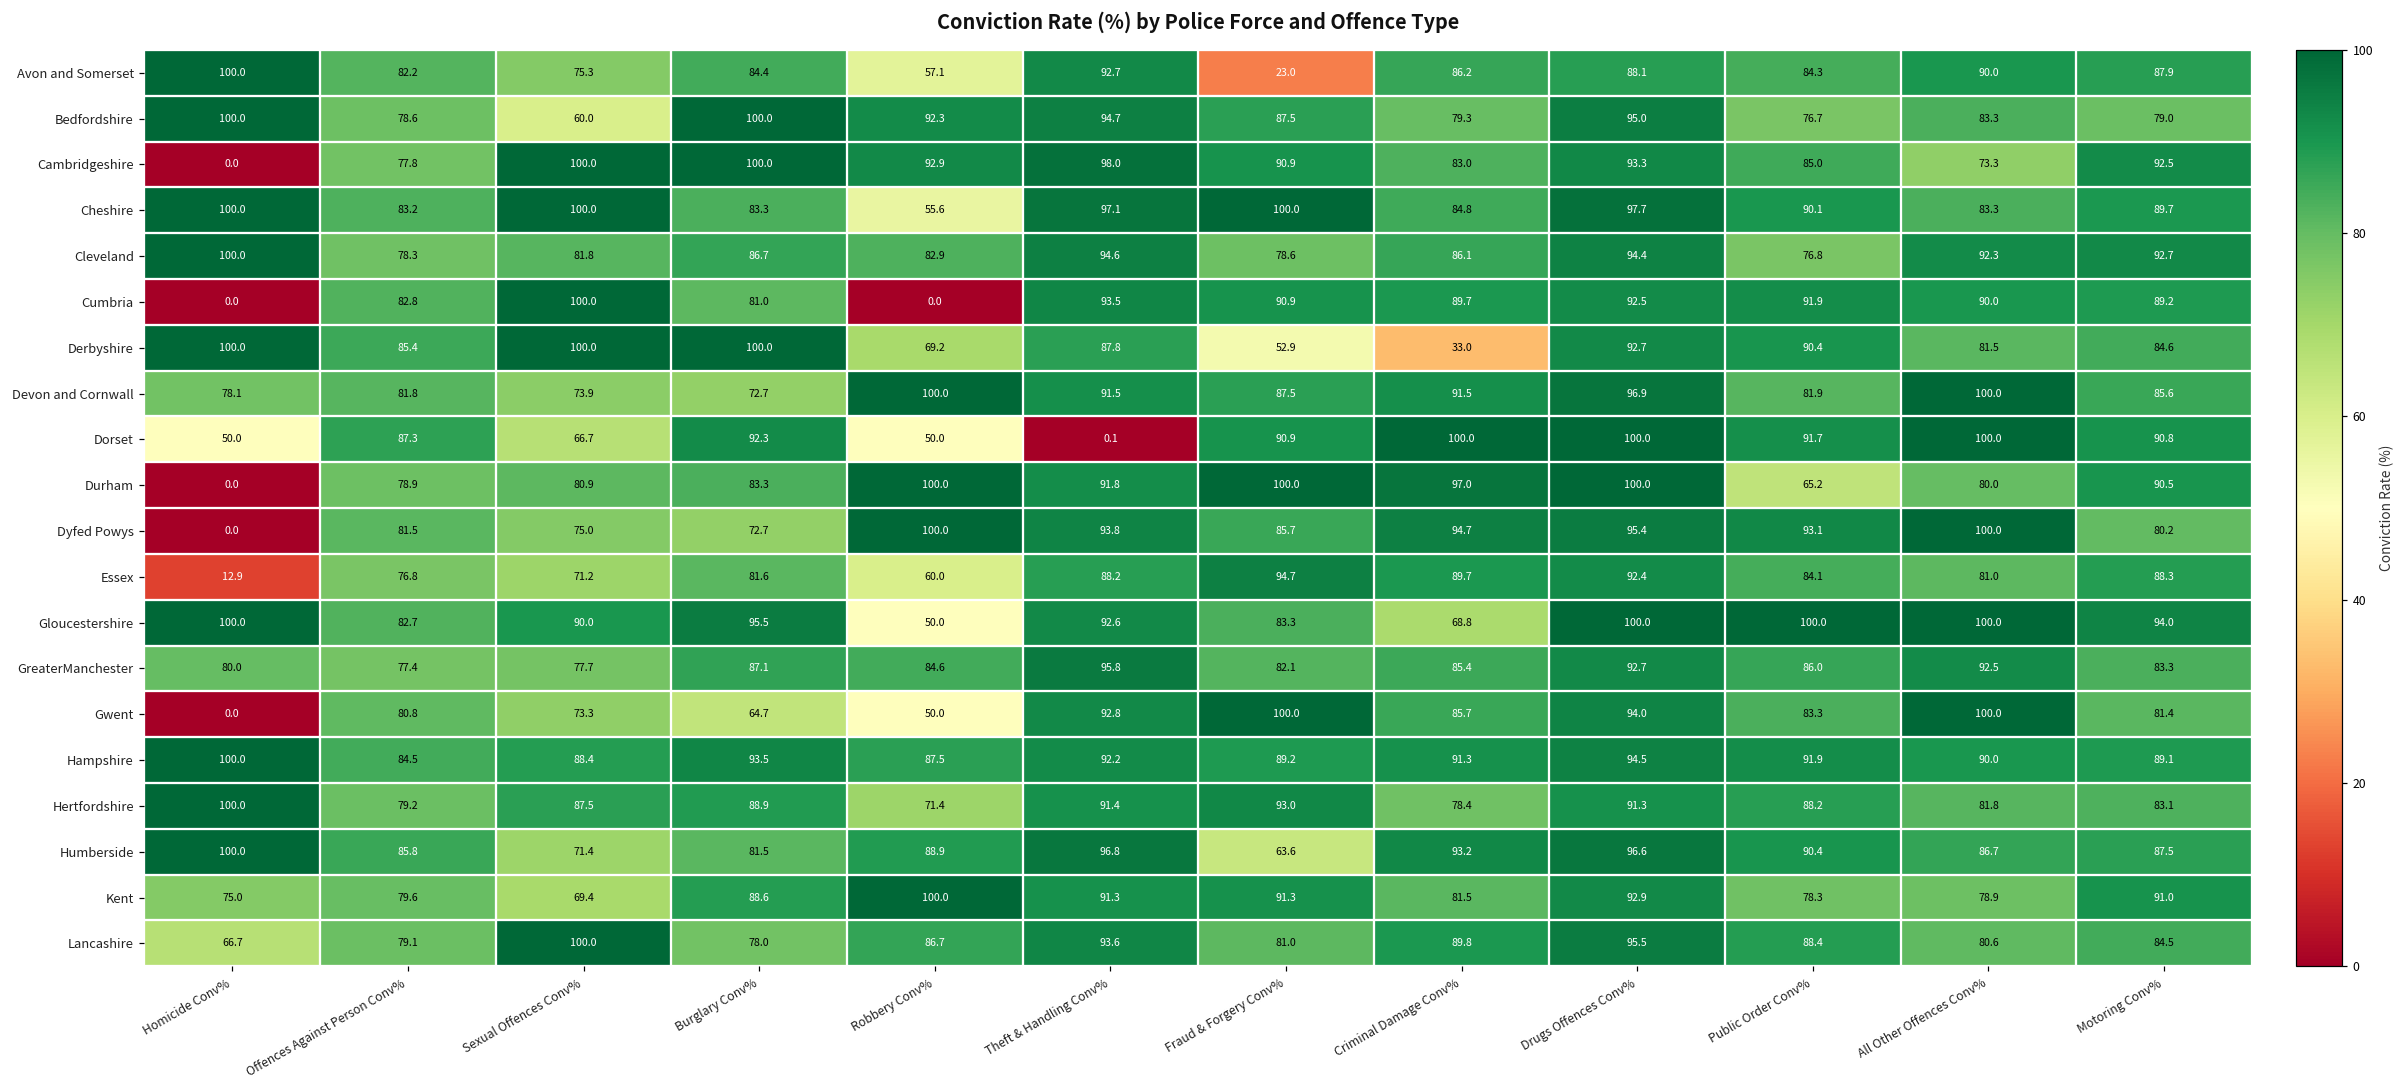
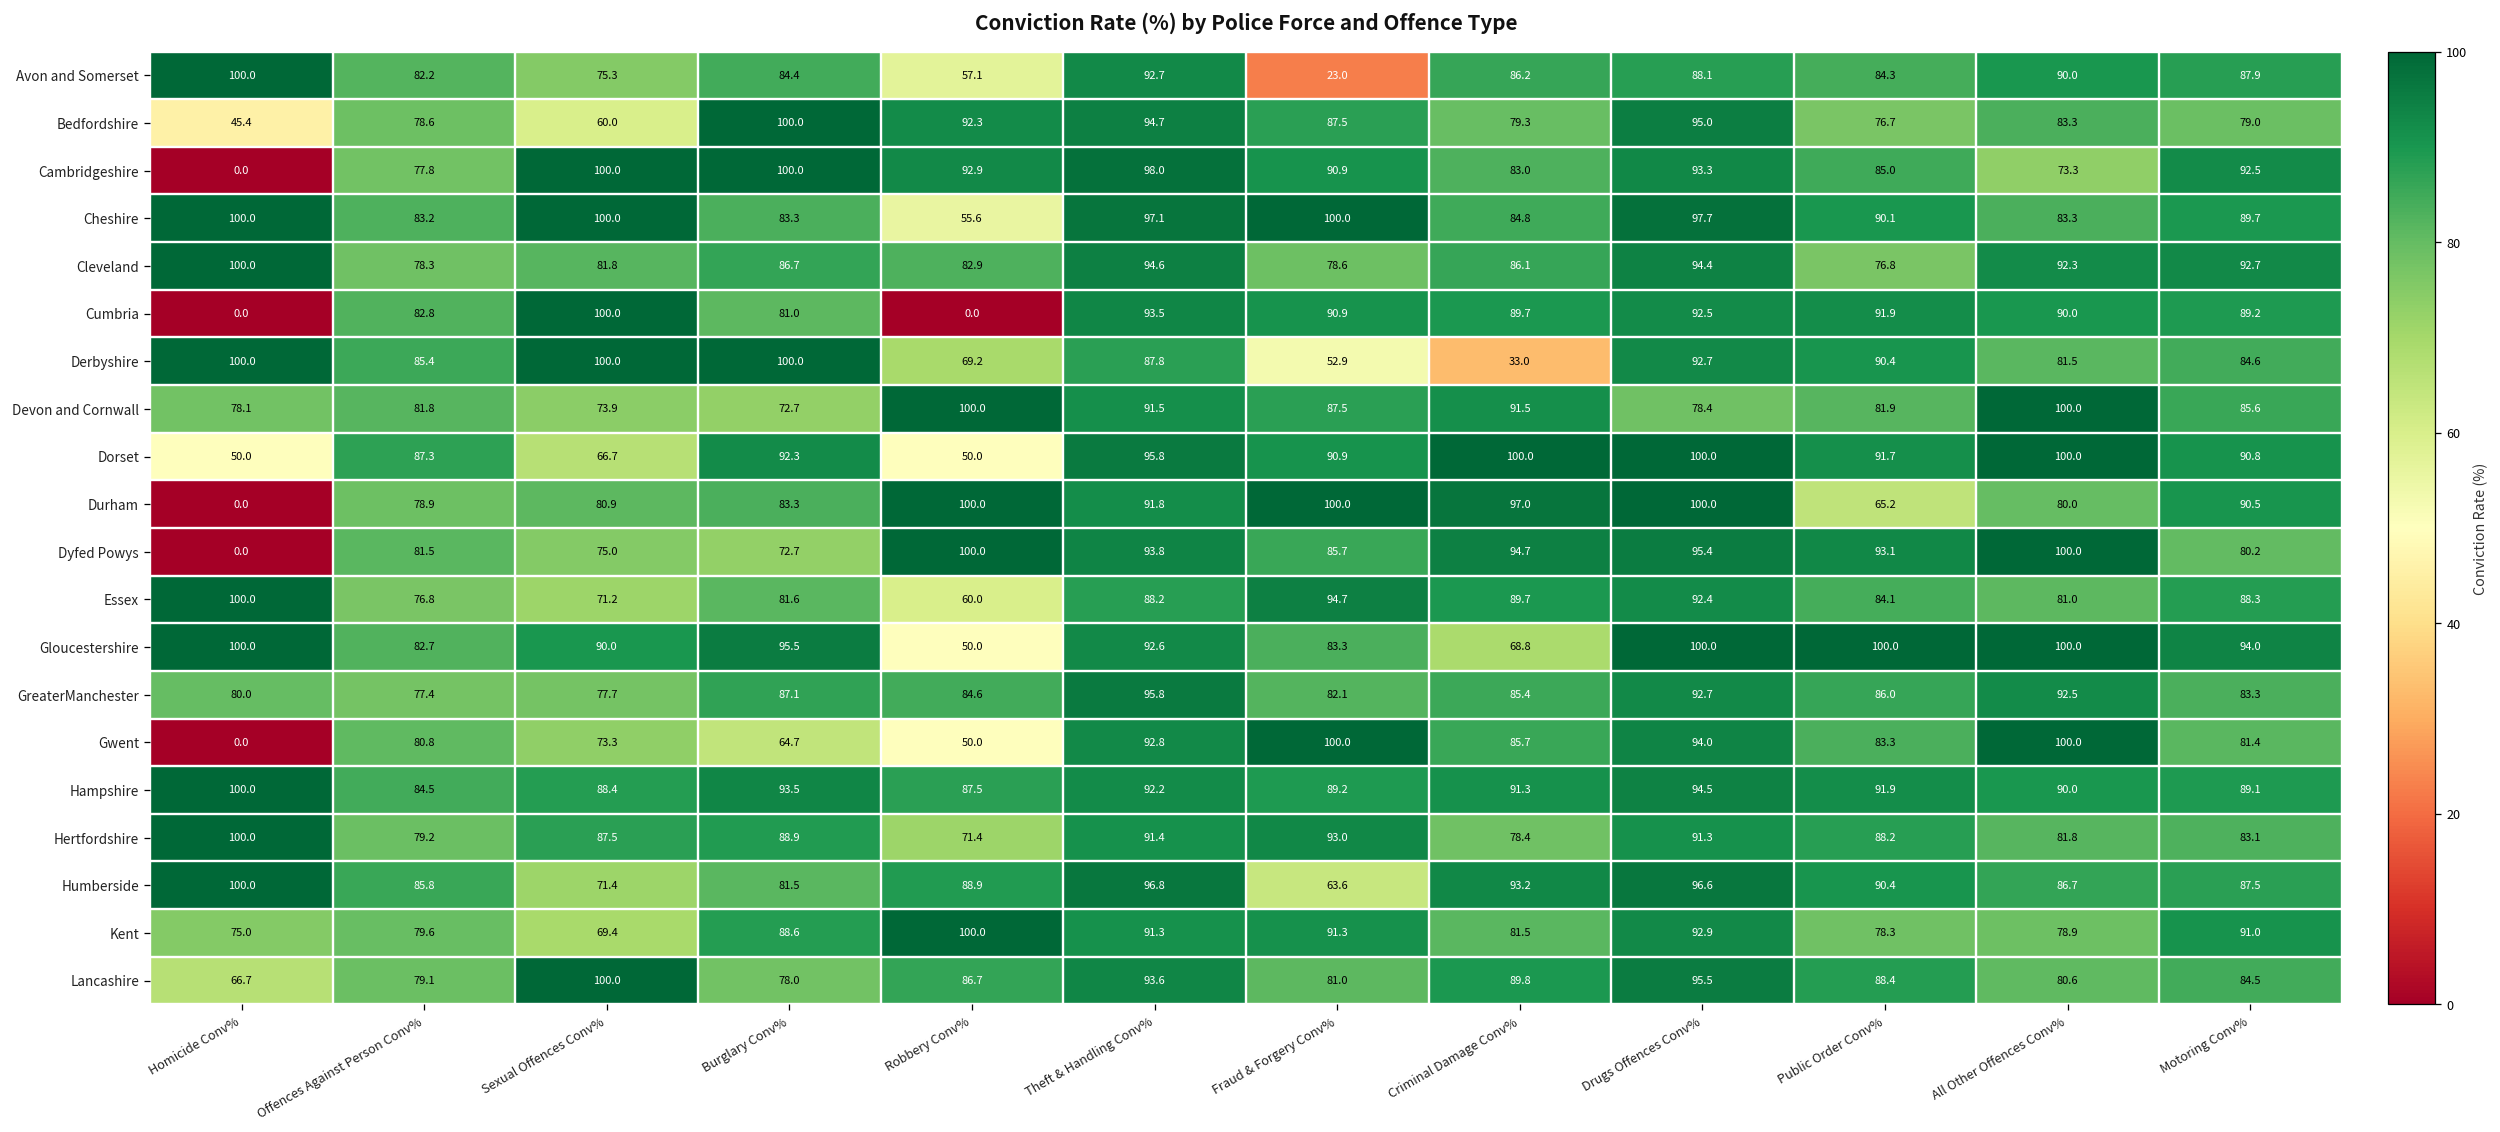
Bedfordshire, Homicide Conv%: 100.0 -> 45.4
Devon and Cornwall, Drugs Offences Conv%: 96.9 -> 78.4
Dorset, Theft & Handling Conv%: 0.1 -> 95.8
Essex, Homicide Conv%: 12.9 -> 100.0
